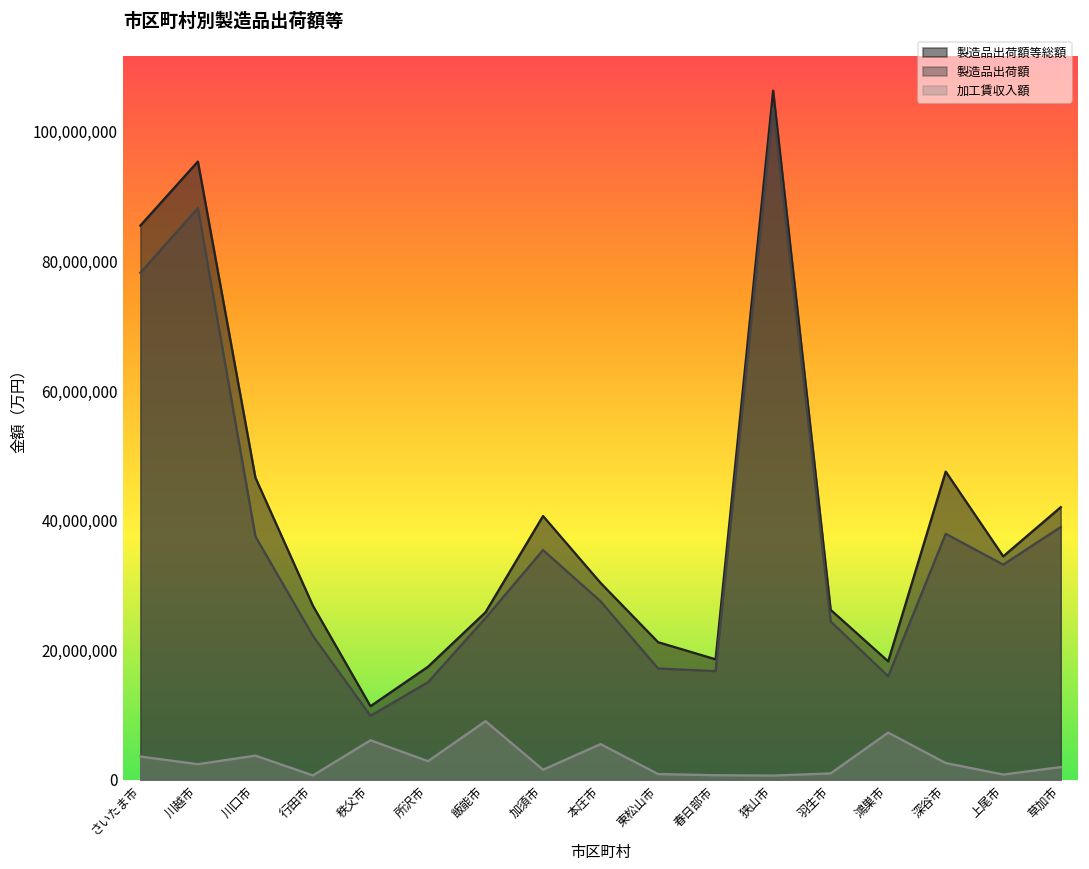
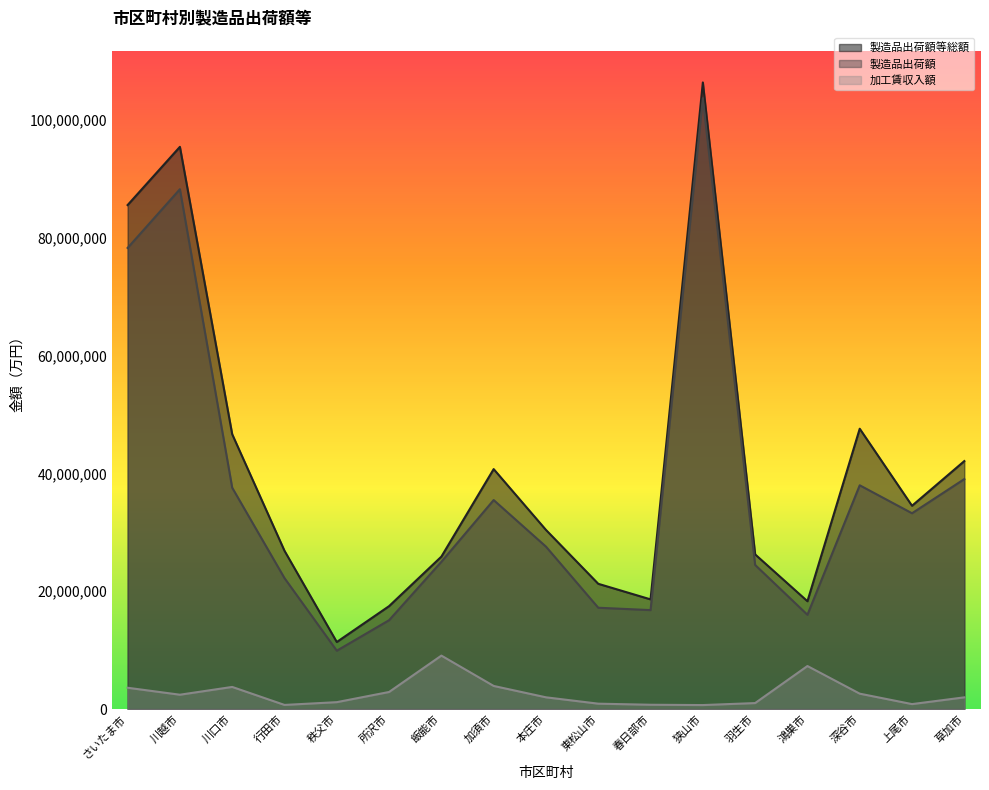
加工賃収入額, 秩父市: 6,000,000 -> 1,000,000
加工賃収入額, 加須市: 2,000,000 -> 4,000,000
加工賃収入額, 本庄市: 6,000,000 -> 2,000,000
